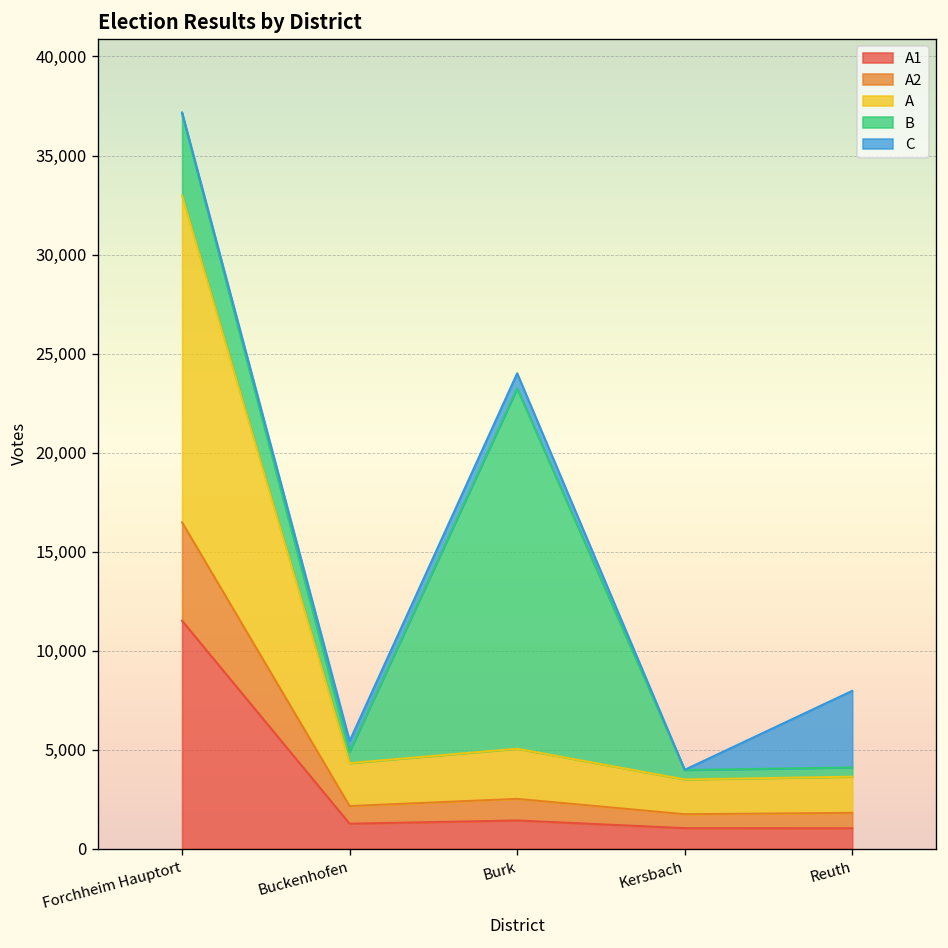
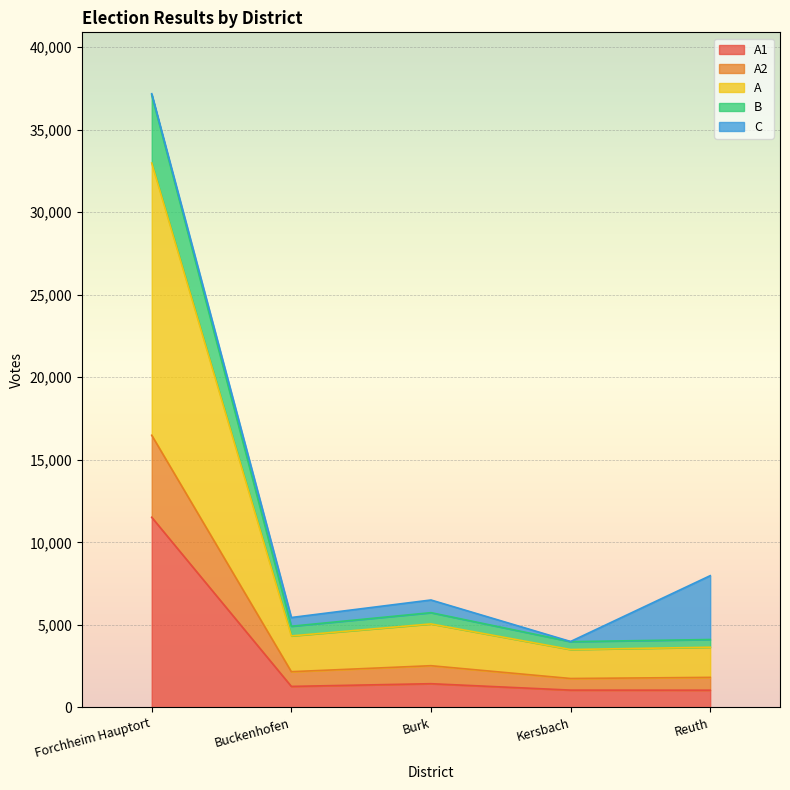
B, Burk: 18,200 -> 700
